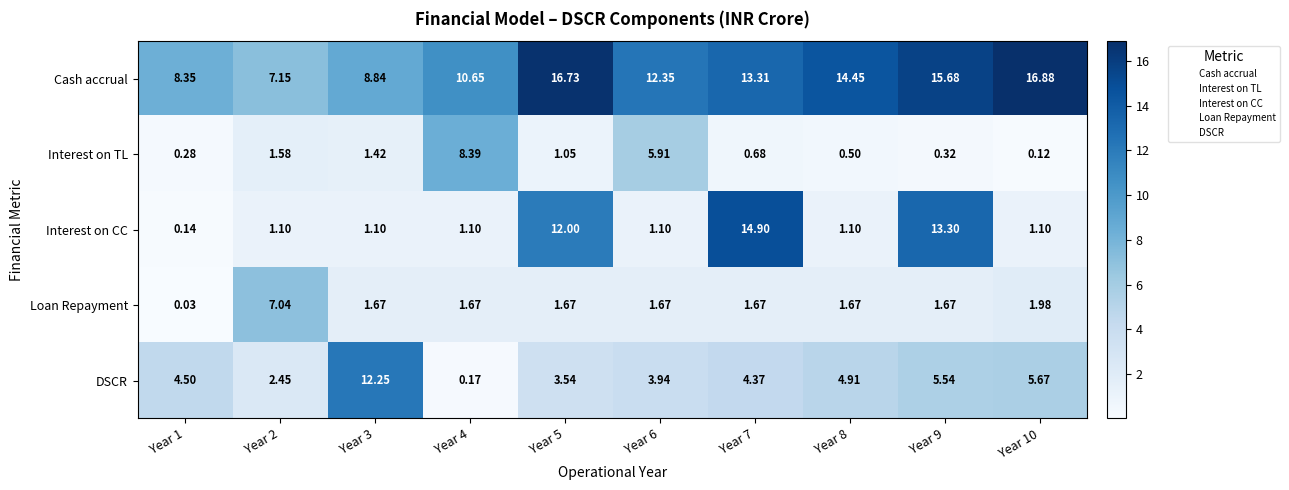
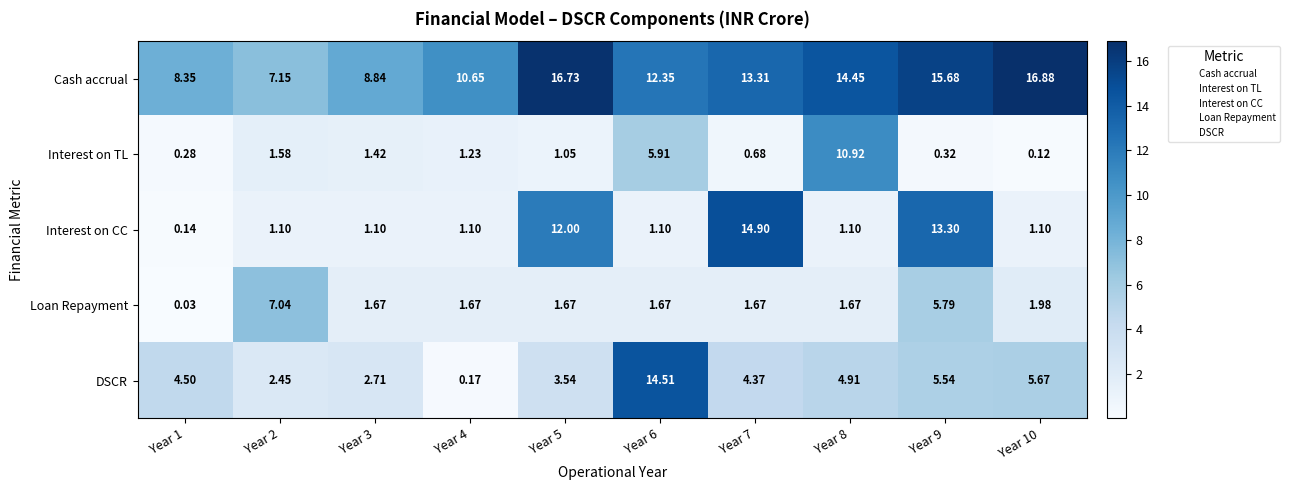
Interest on TL, Year 4: 8.39 -> 1.23
Interest on TL, Year 8: 0.50 -> 10.92
Loan Repayment, Year 9: 1.67 -> 5.79
DSCR, Year 3: 12.25 -> 2.71
DSCR, Year 6: 3.94 -> 14.51
